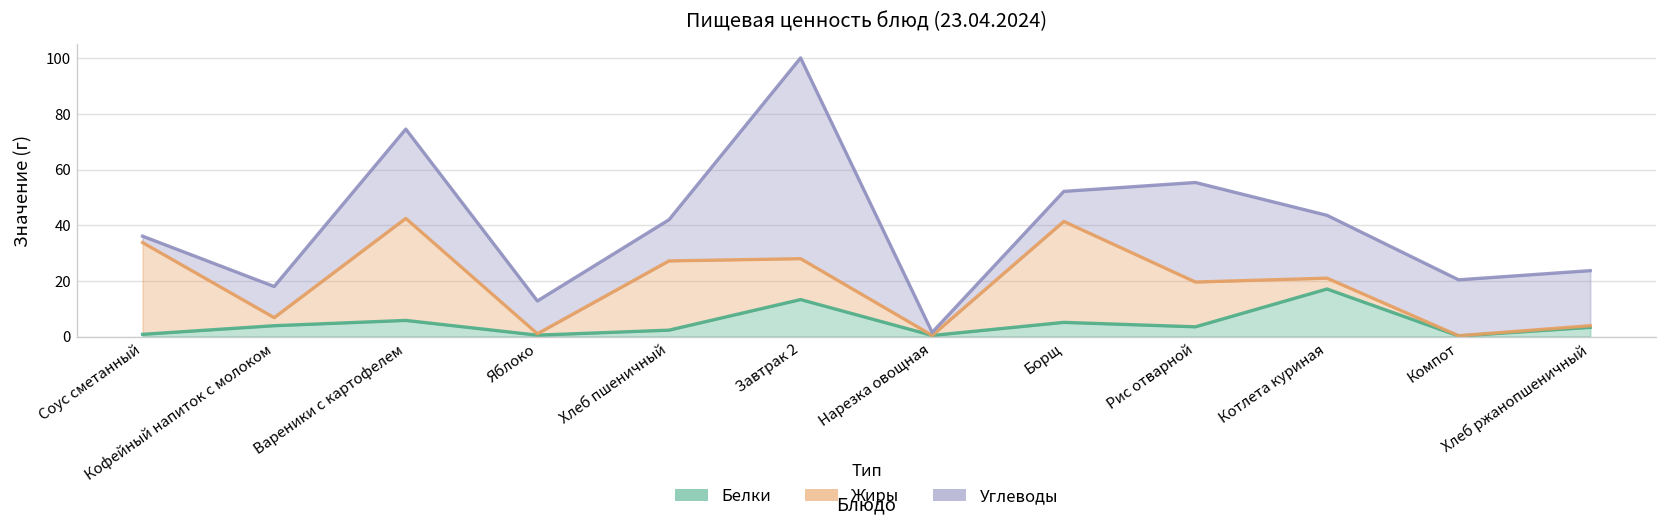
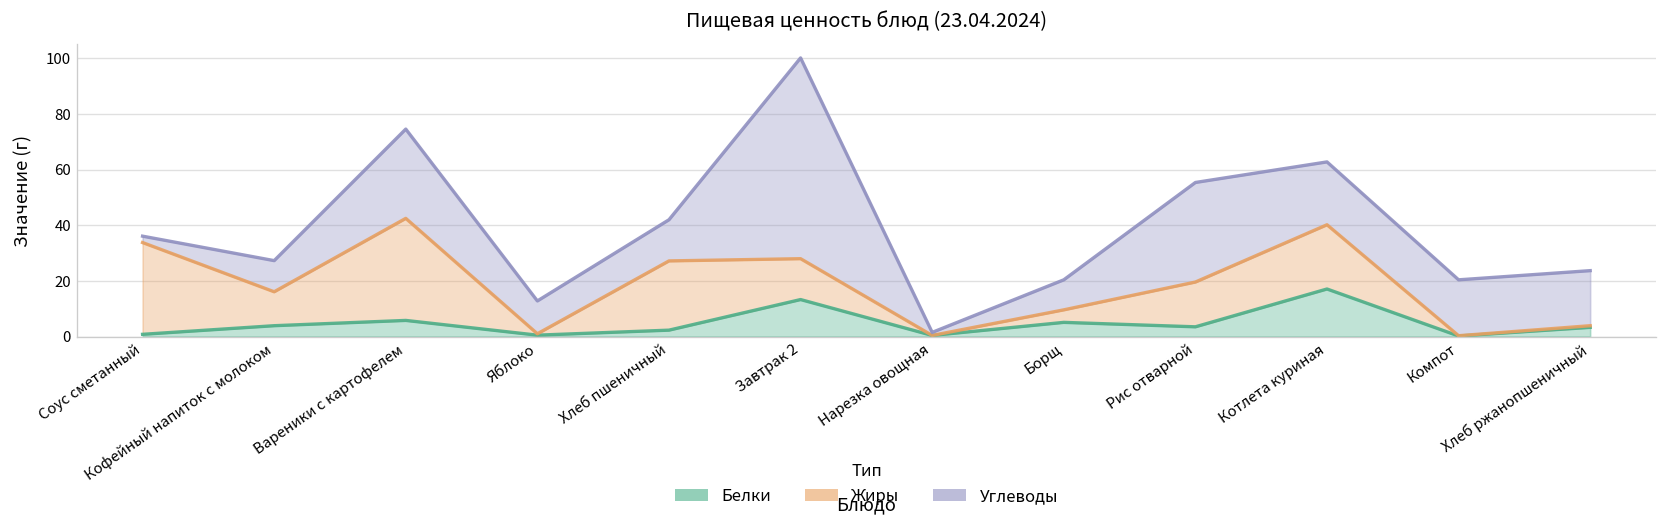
Жиры, Кофейный напиток с молоком: 3 -> 12
Жиры, Борщ: 36 -> 5
Жиры, Котлета куриная: 4 -> 23
